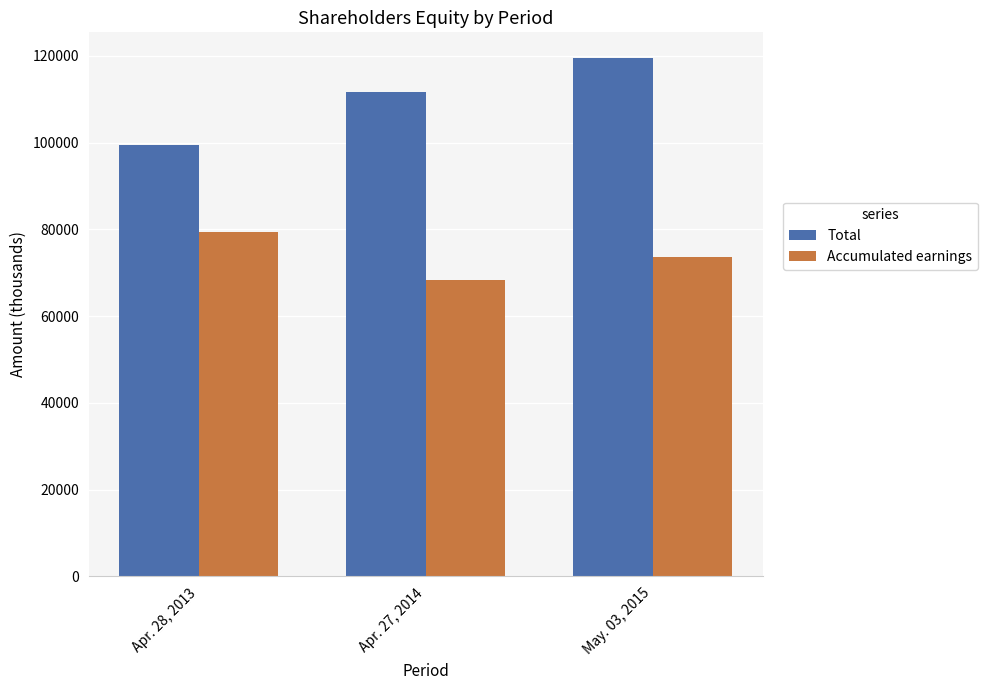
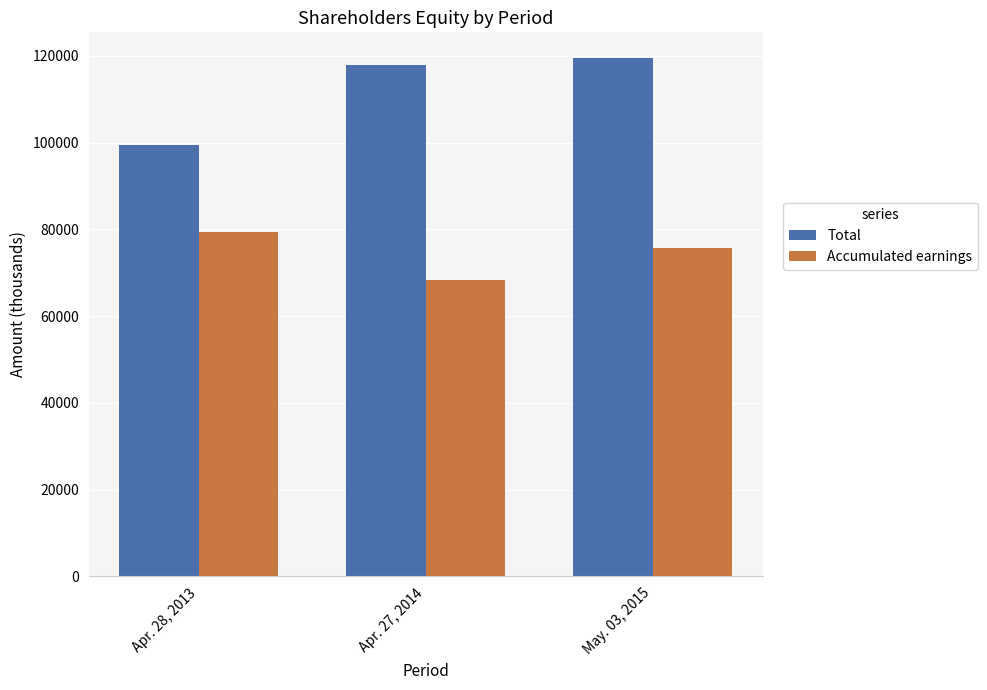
Total, Apr. 27, 2014: 112000 -> 118000
Accumulated earnings, May. 03, 2015: 74000 -> 76000
